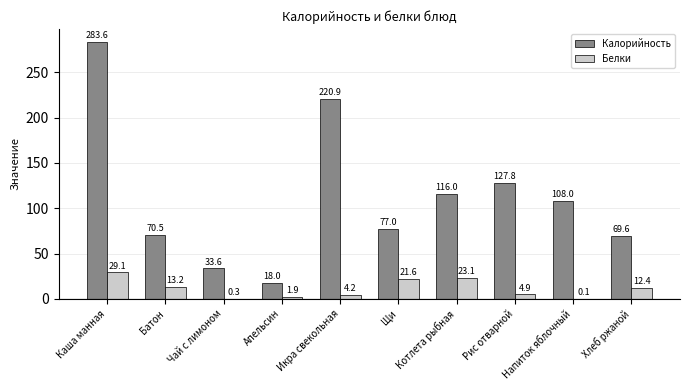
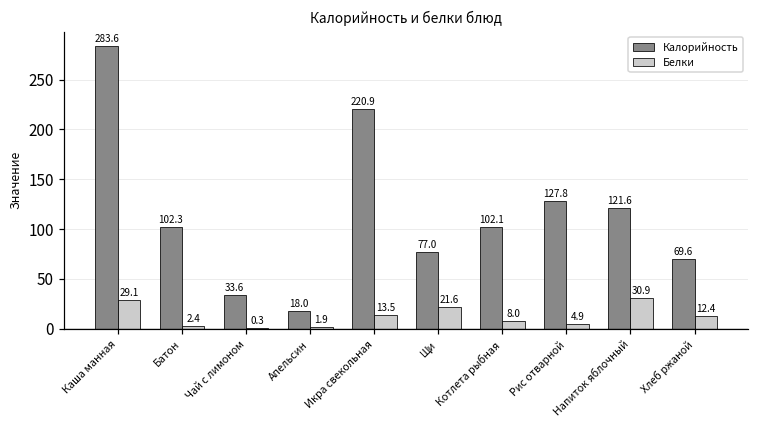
Калорийность, Батон: 70.5 -> 102.3
Белки, Батон: 13.2 -> 2.4
Белки, Икра свекольная: 4.2 -> 13.5
Калорийность, Котлета рыбная: 116.0 -> 102.1
Белки, Котлета рыбная: 23.1 -> 8.0
Калорийность, Напиток яблочный: 108.0 -> 121.6
Белки, Напиток яблочный: 0.1 -> 30.9
